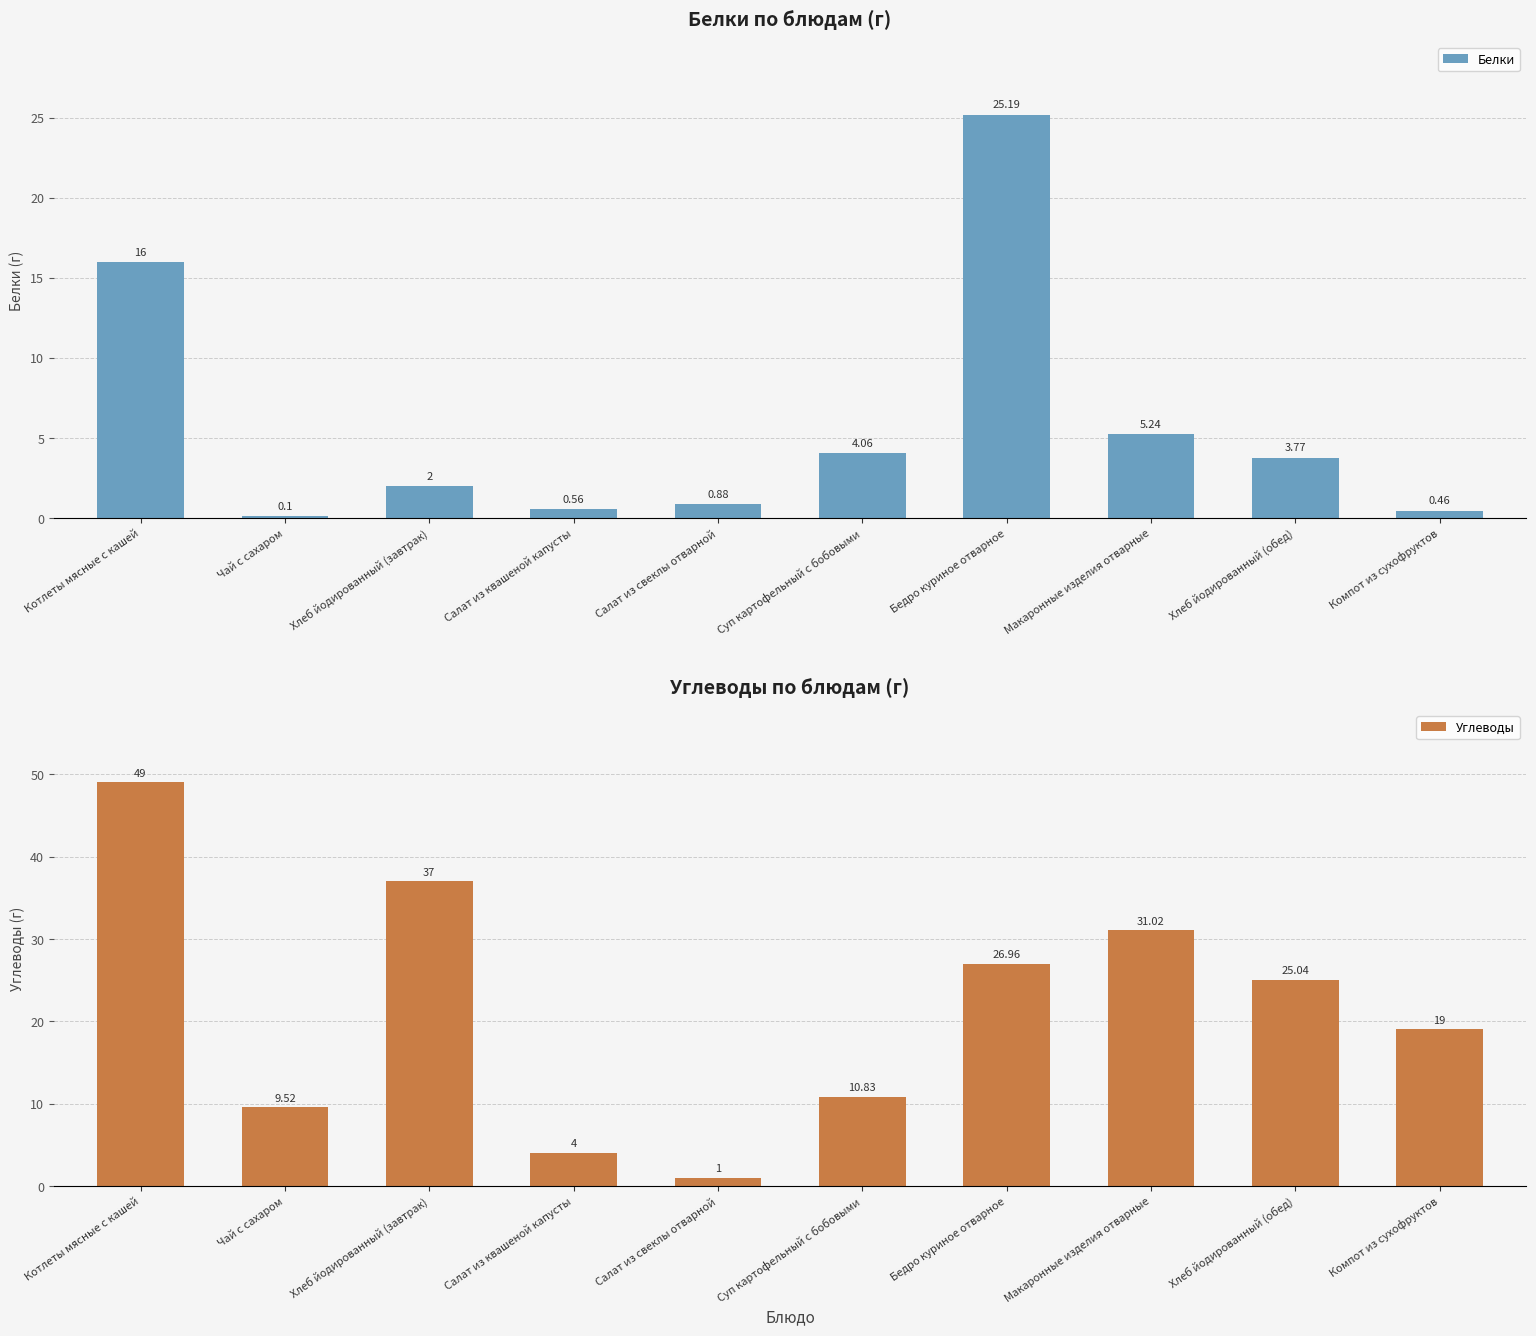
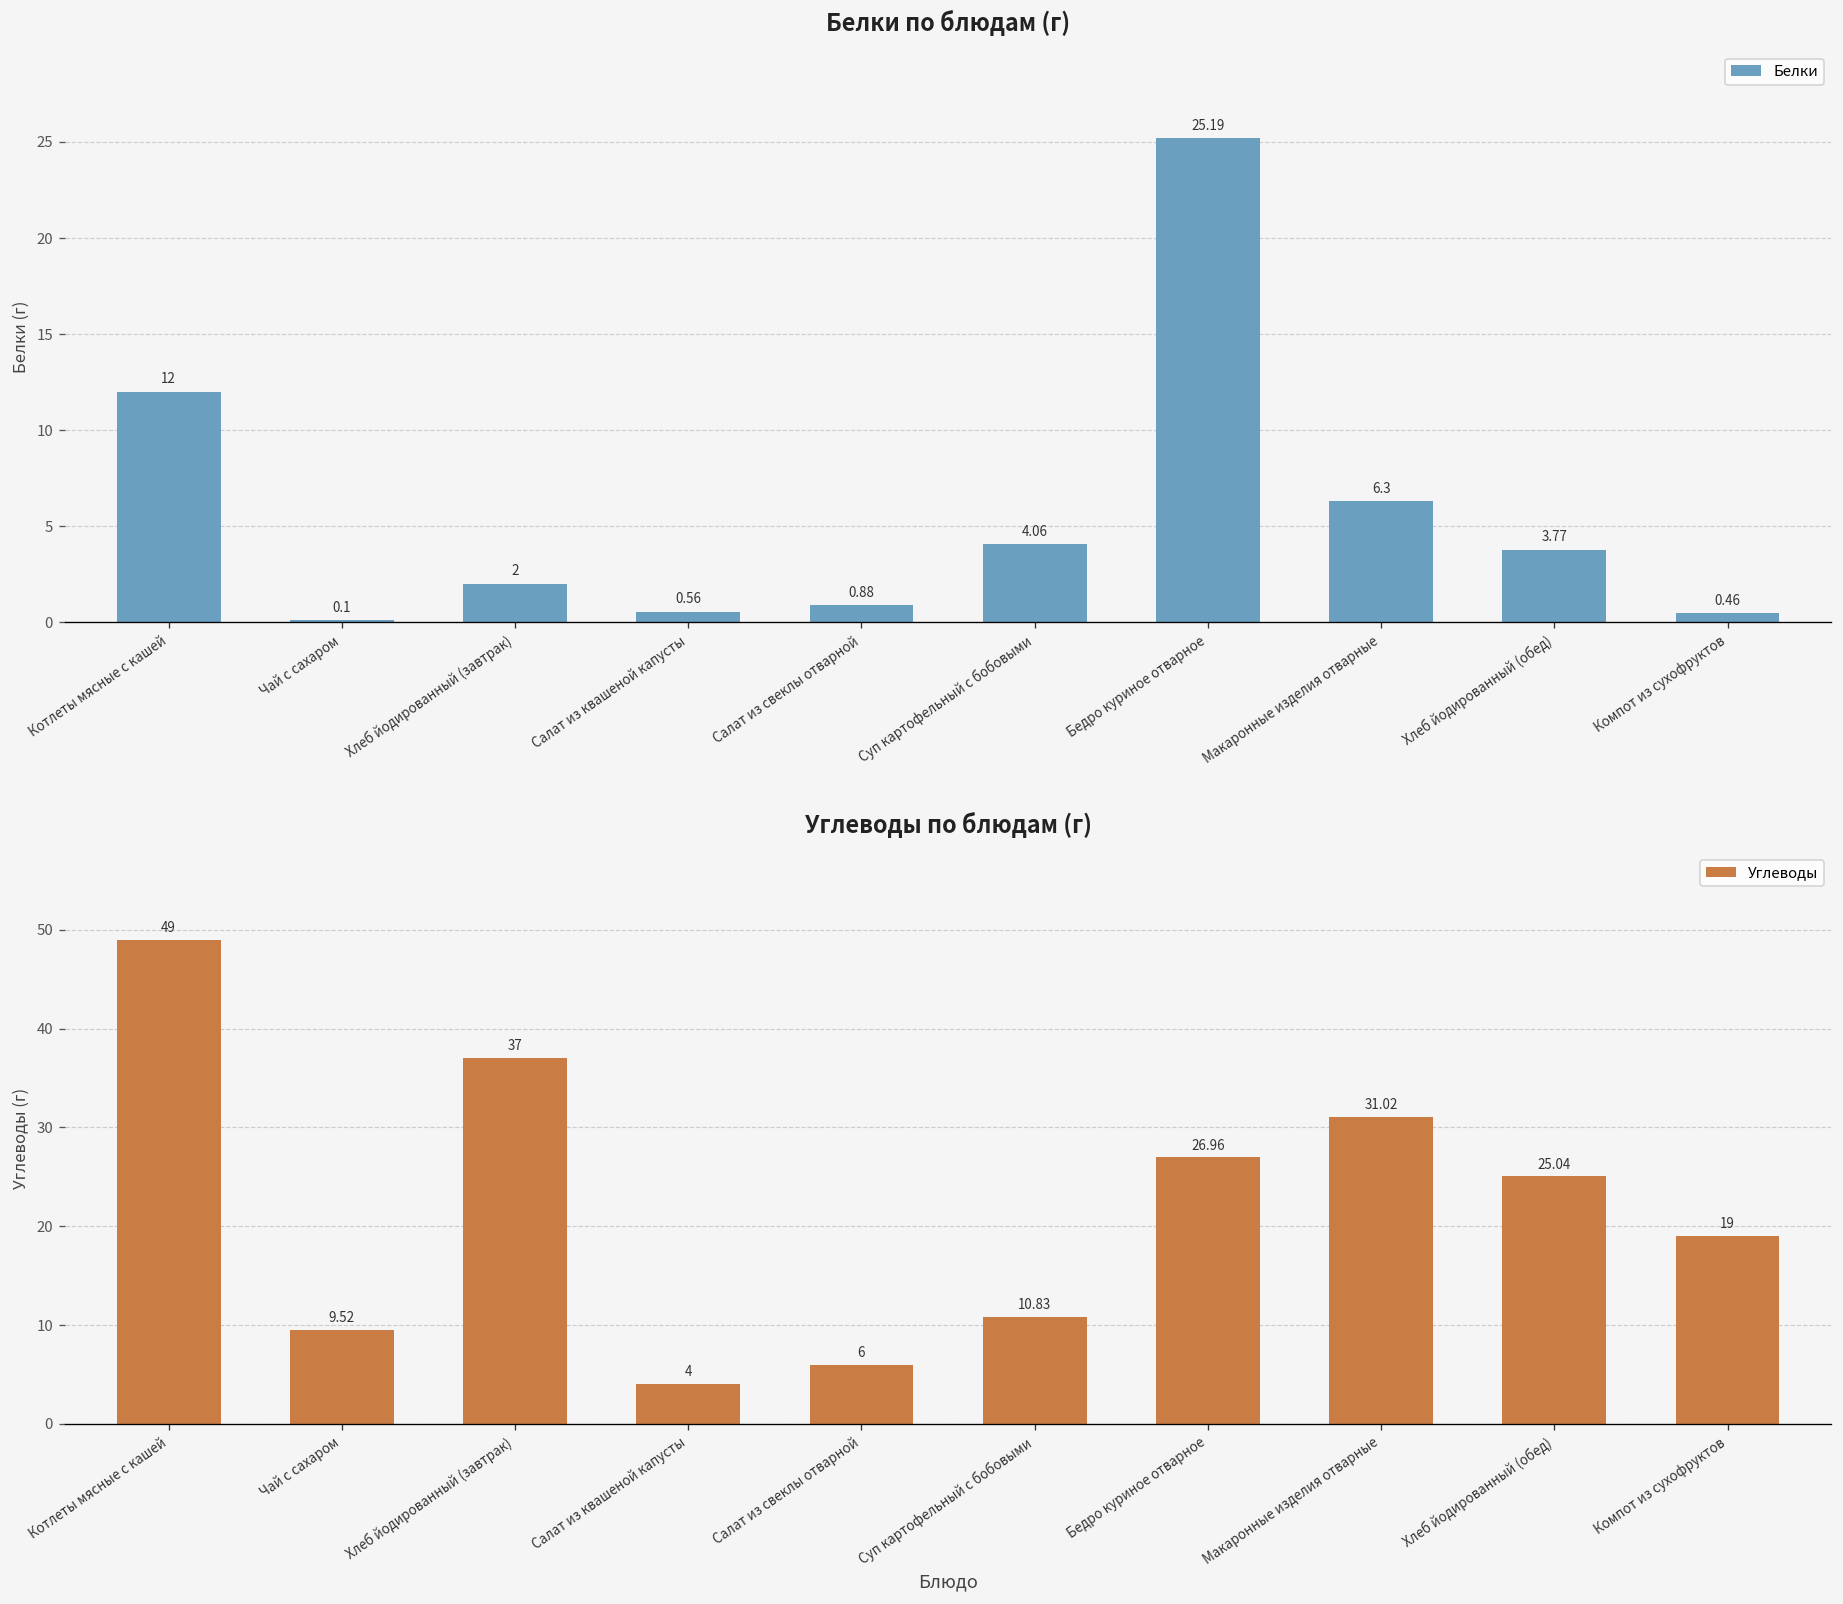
Белки по блюдам (г), Котлеты мясные с кашей: 16 -> 12
Белки по блюдам (г), Макаронные изделия отварные: 5.24 -> 6.3
Углеводы по блюдам (г), Салат из свеклы отварной: 1 -> 6
